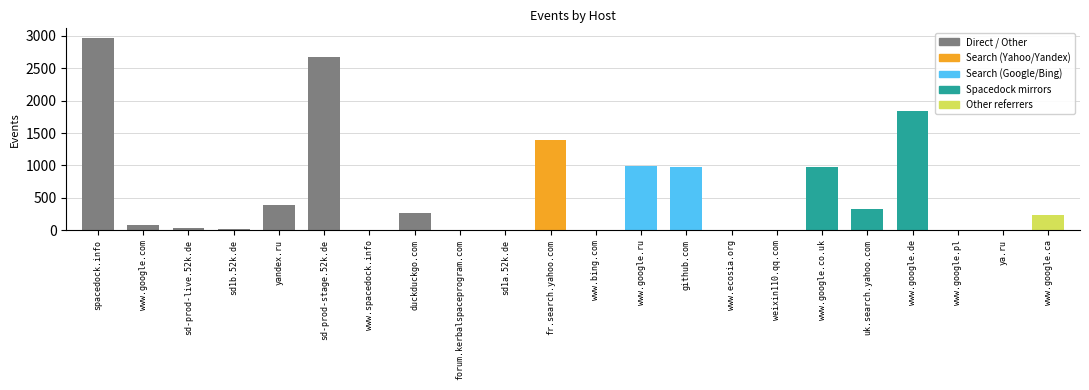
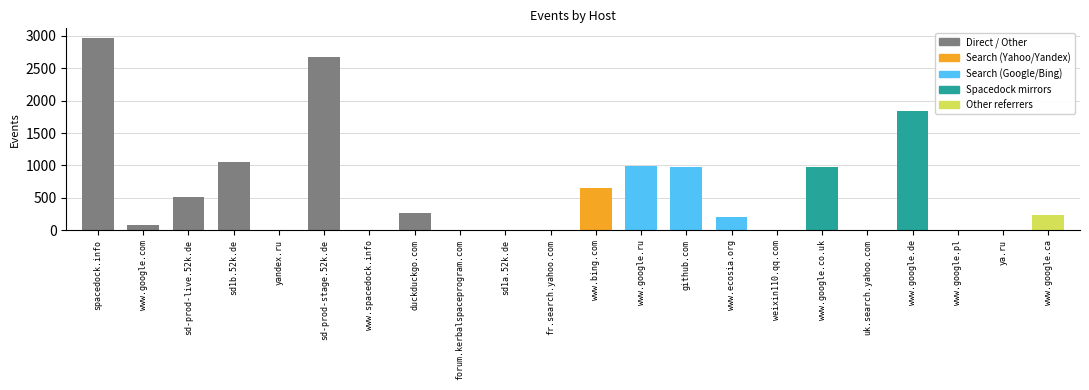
sd-prod-live.52k.de: 0 -> 500
sd1b.52k.de: 0 -> 1100
yandex.ru: 400 -> 0
fr.search.yahoo.com: 1400 -> 0
www.bing.com: 0 -> 700
www.ecosia.org: 0 -> 200
uk.search.yahoo.com: 300 -> 0
